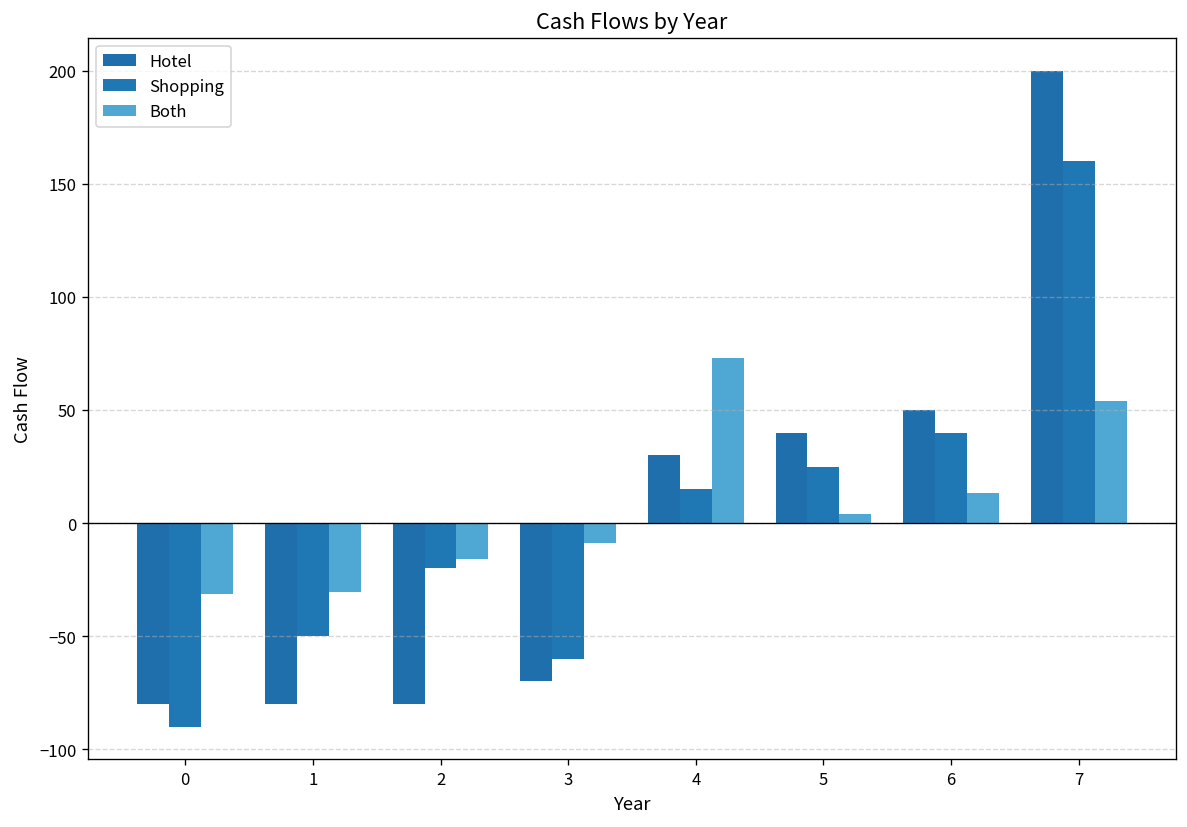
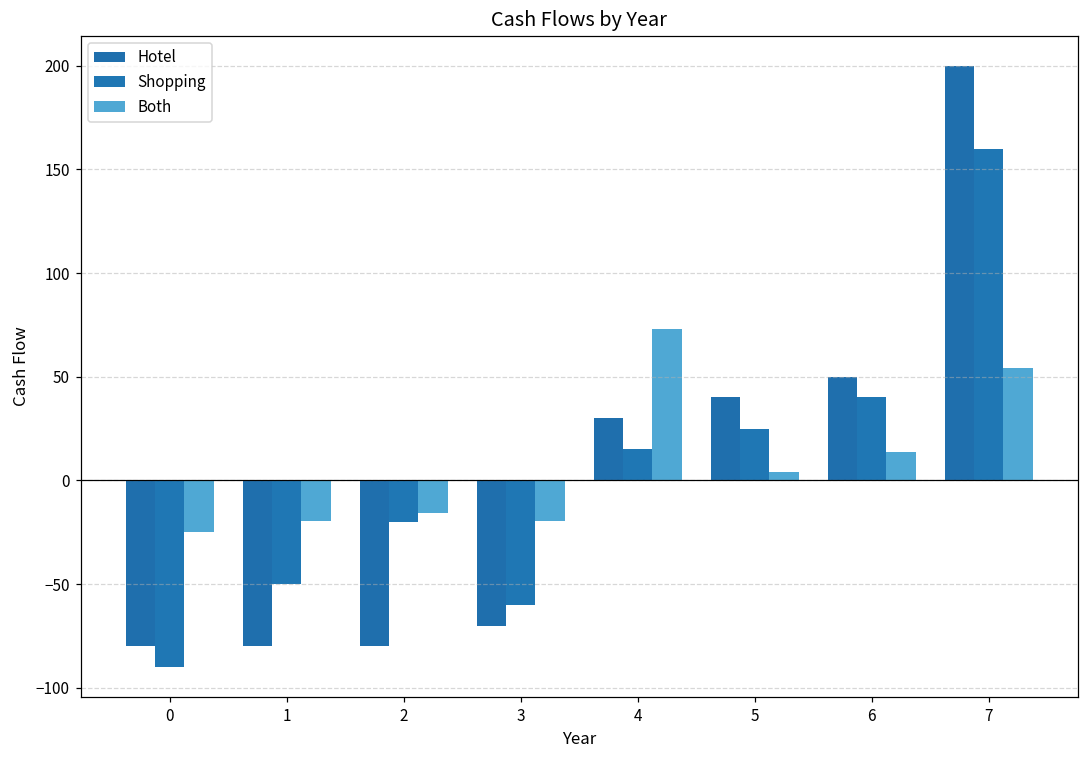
Both, 0: -32 -> -25
Both, 1: -31 -> -20
Both, 3: -9 -> -19
